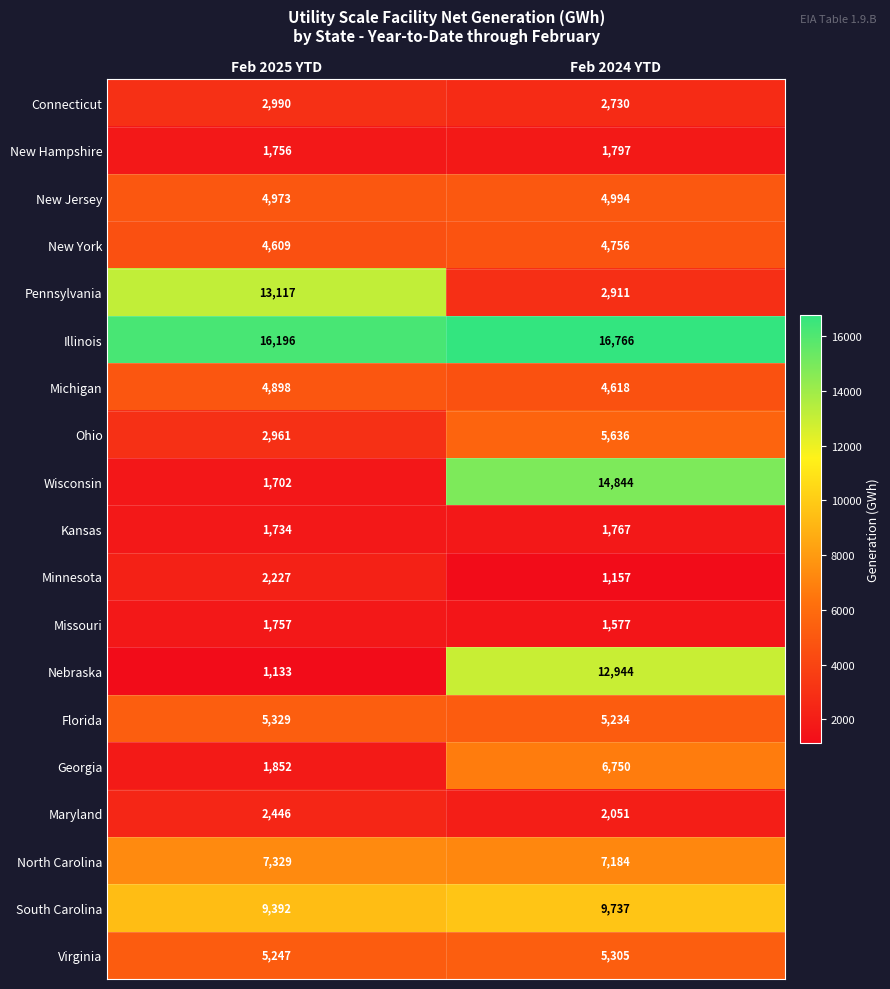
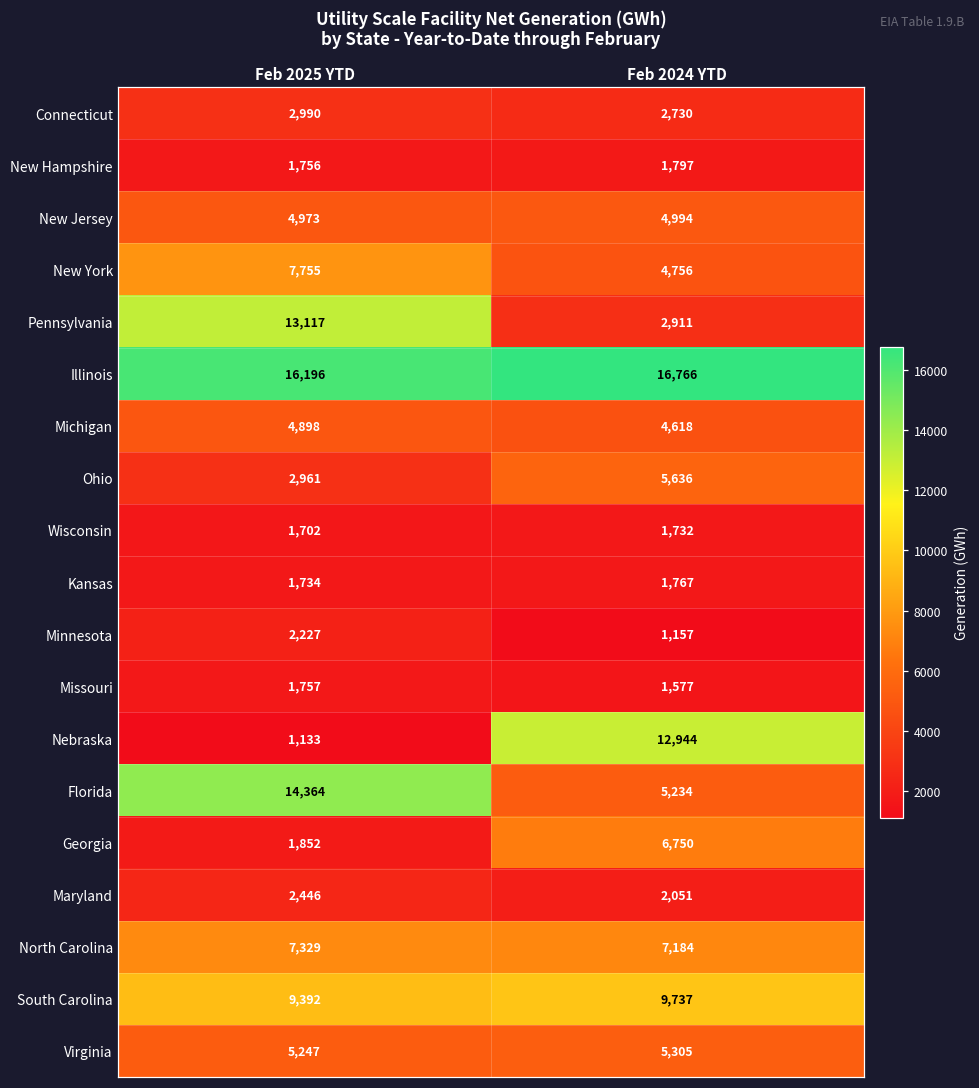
New York, Feb 2025 YTD: 4,609 -> 7,755
Wisconsin, Feb 2024 YTD: 14,844 -> 1,732
Florida, Feb 2025 YTD: 5,329 -> 14,364
